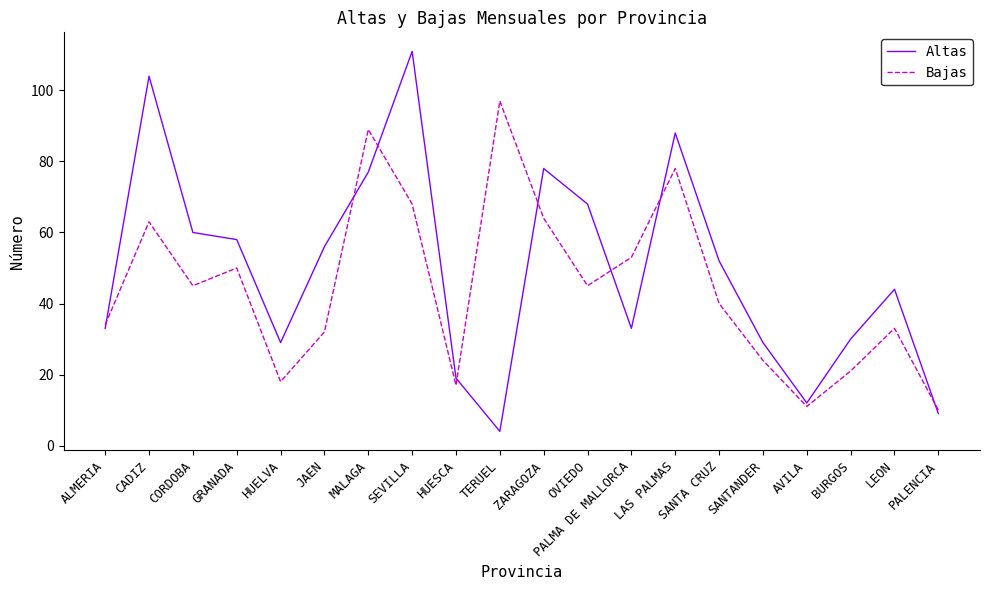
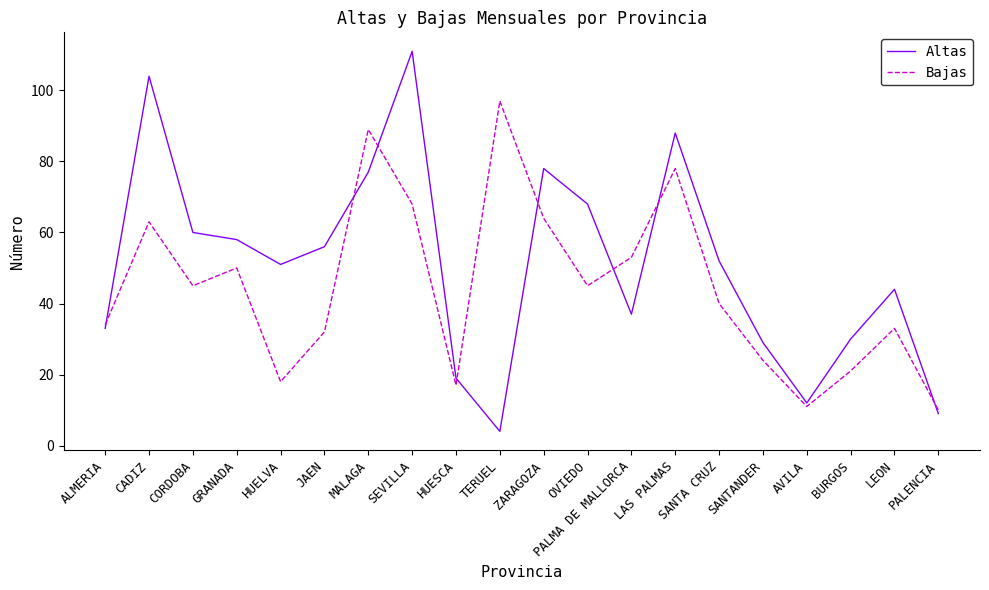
Altas, HUELVA: 29 -> 51
Altas, PALMA DE MALLORCA: 33 -> 37
